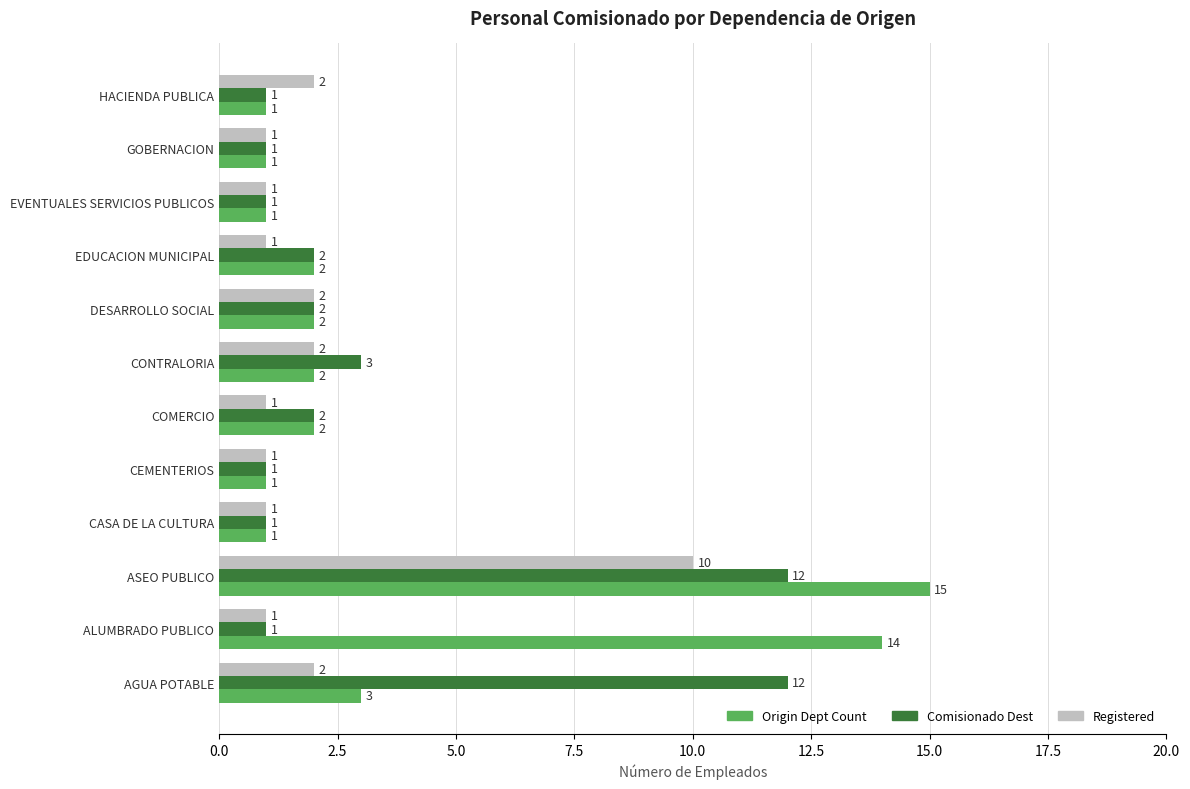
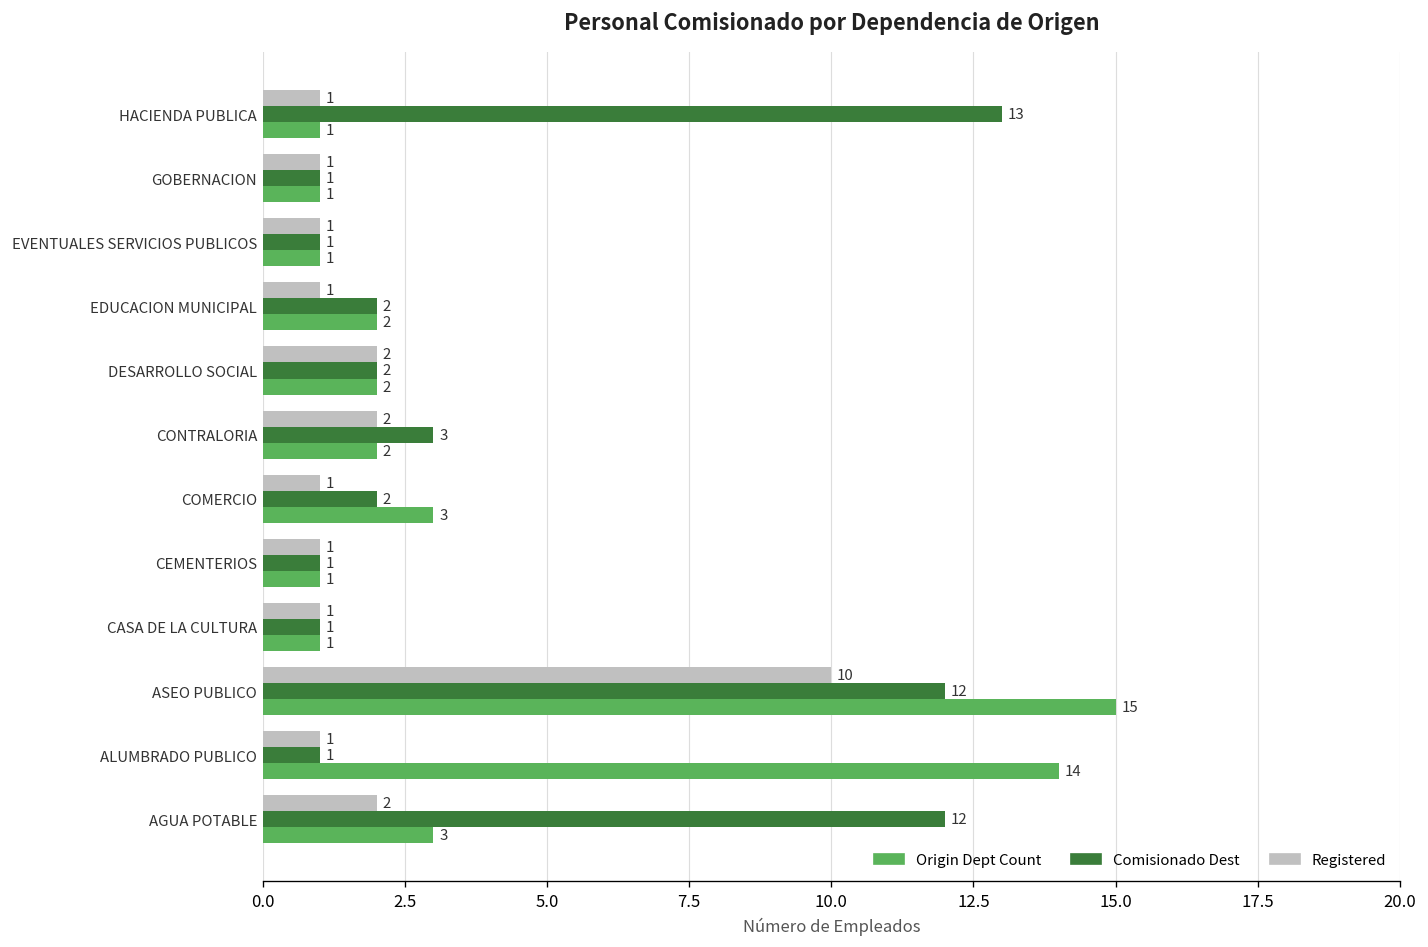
Registered, HACIENDA PUBLICA: 2 -> 1
Comisionado Dest, HACIENDA PUBLICA: 1 -> 13
Origin Dept Count, COMERCIO: 2 -> 3
